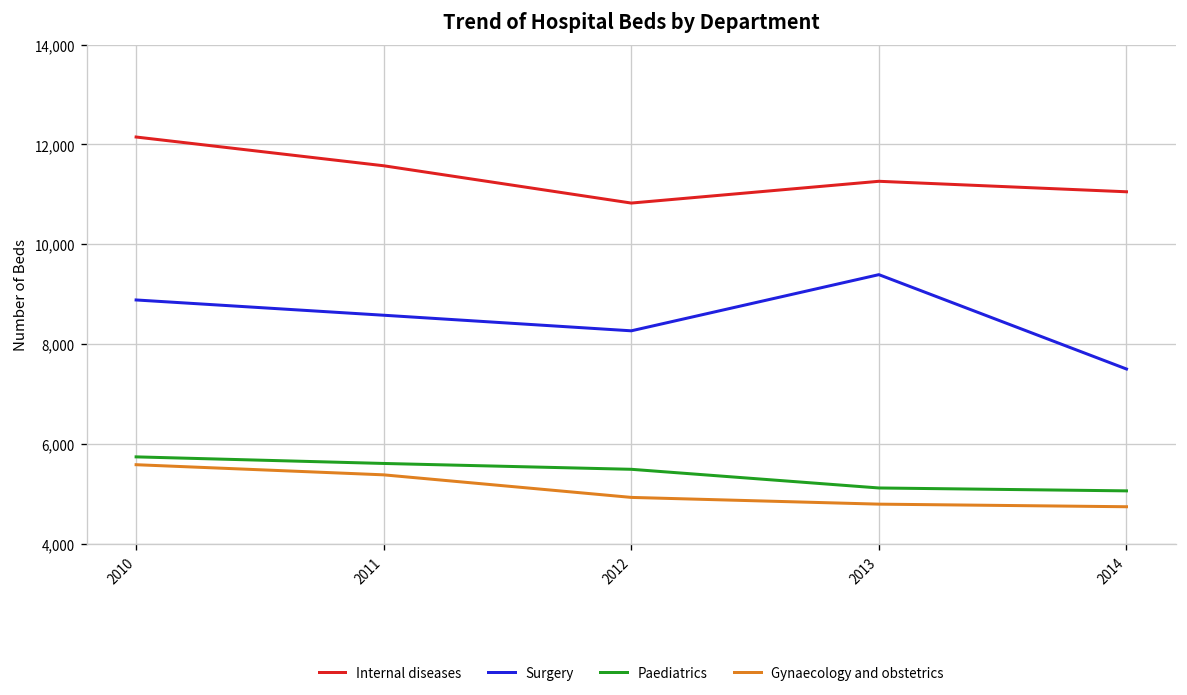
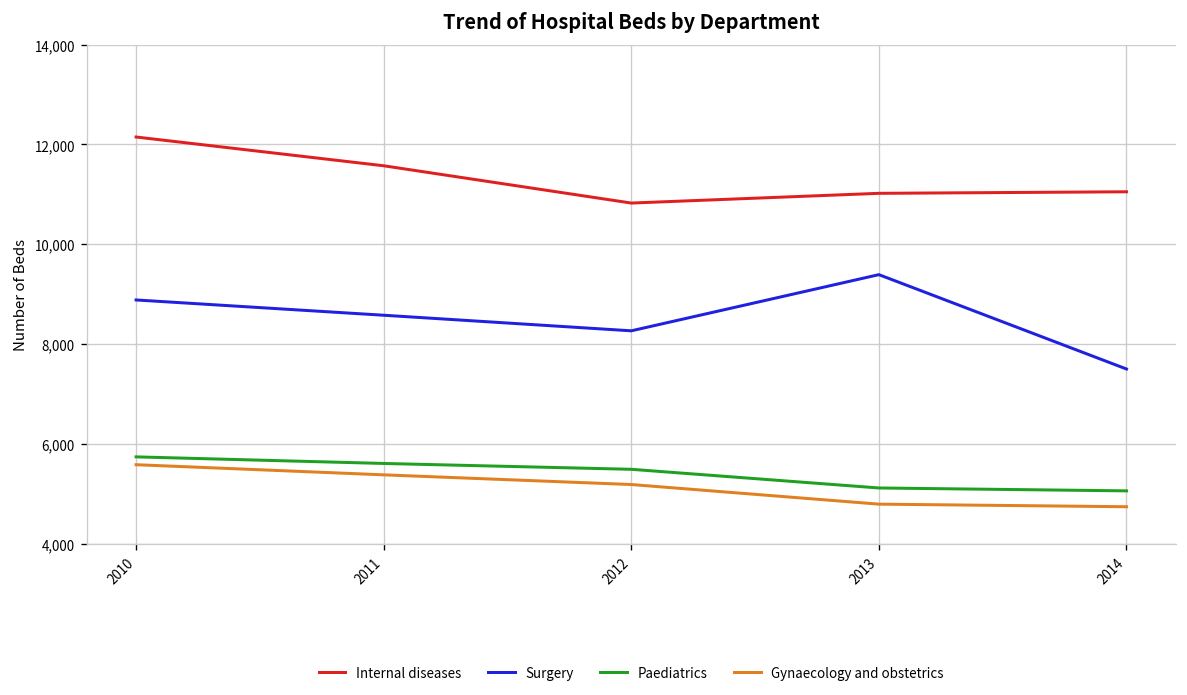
Gynaecology and obstetrics, 2012: 4,900 -> 5,200
Internal diseases, 2013: 11,300 -> 11,000
